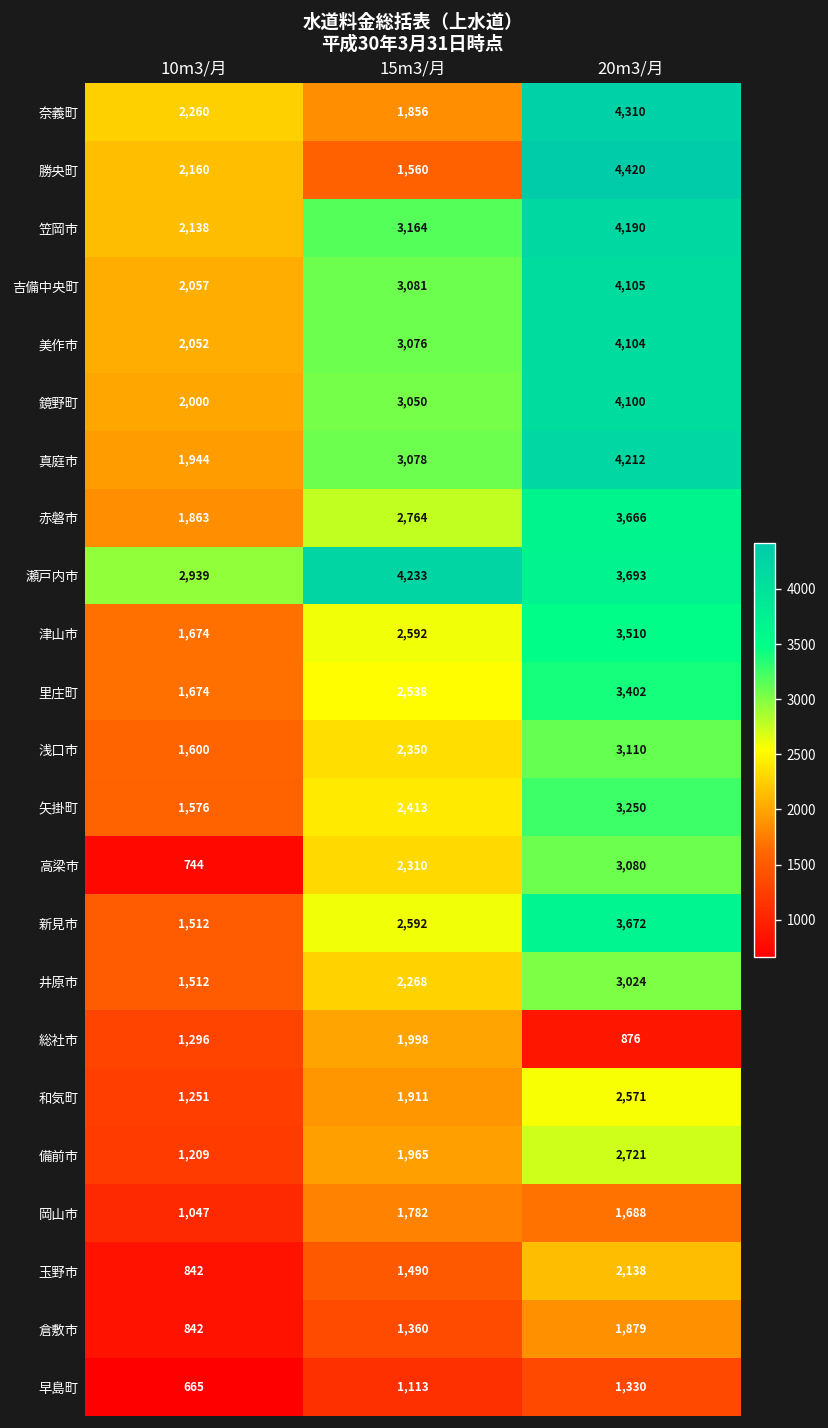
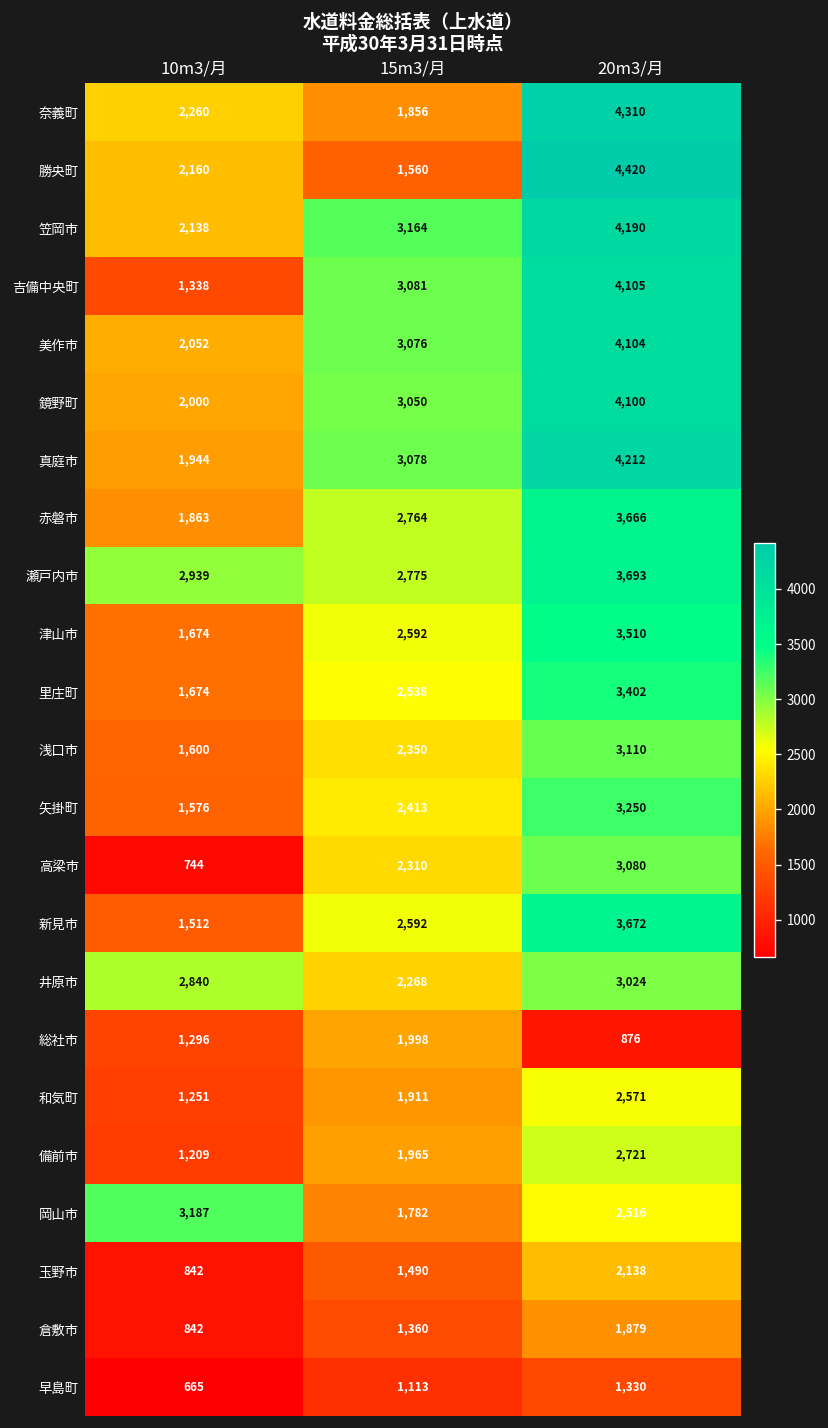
吉備中央町, 10m3/月: 2,057 -> 1,338
瀬戸内市, 15m3/月: 4,233 -> 2,775
井原市, 10m3/月: 1,512 -> 2,840
岡山市, 10m3/月: 1,047 -> 3,187
岡山市, 20m3/月: 1,688 -> 2,516
